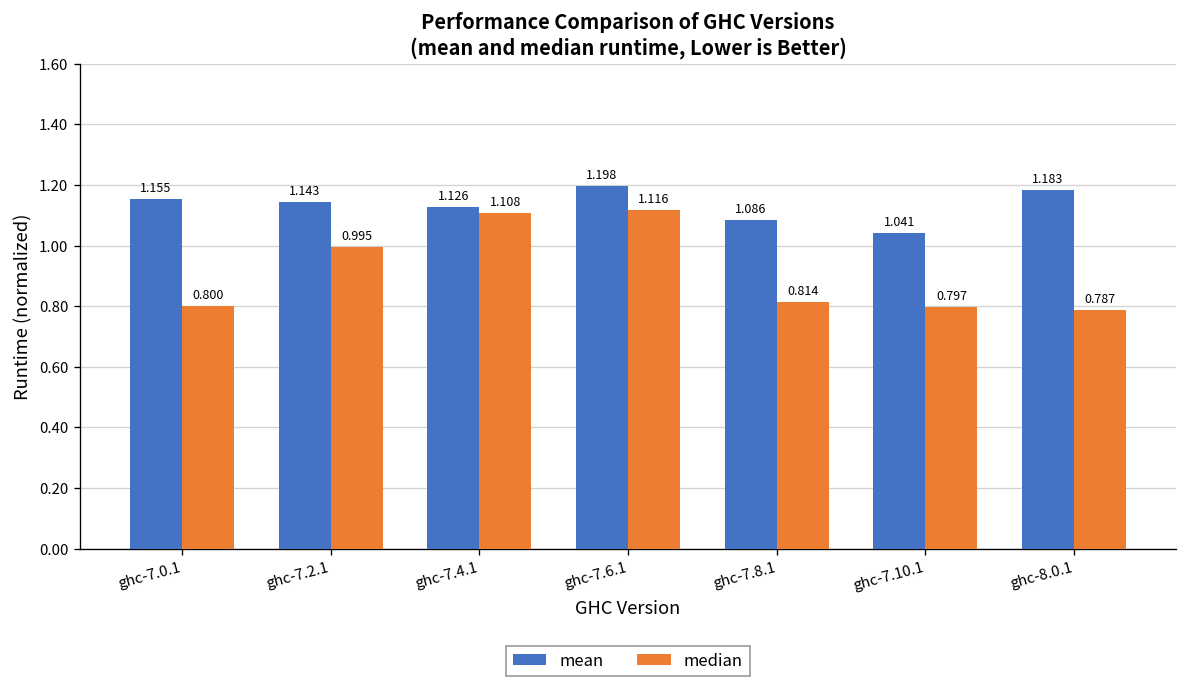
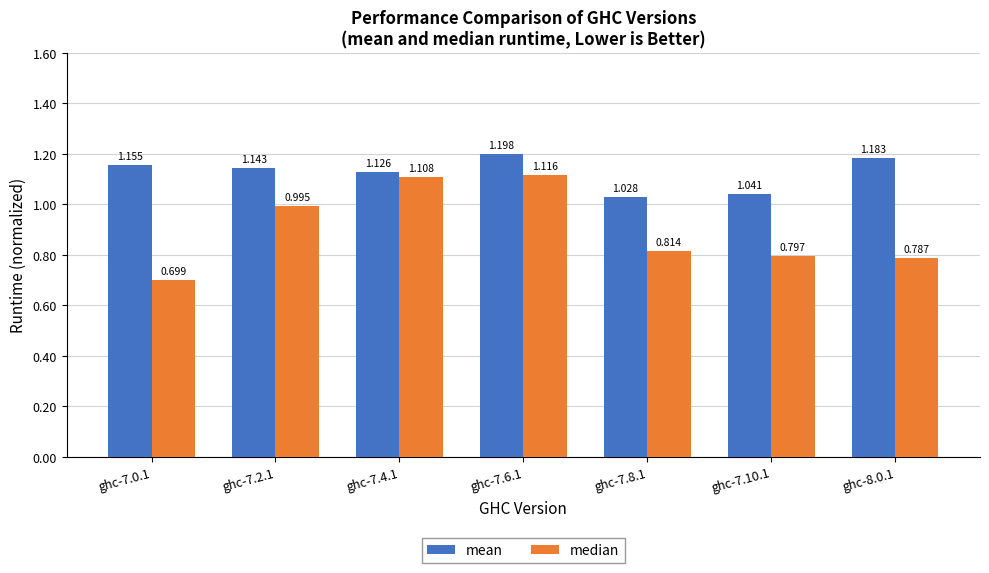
median, ghc-7.0.1: 0.800 -> 0.699
mean, ghc-7.8.1: 1.086 -> 1.028
